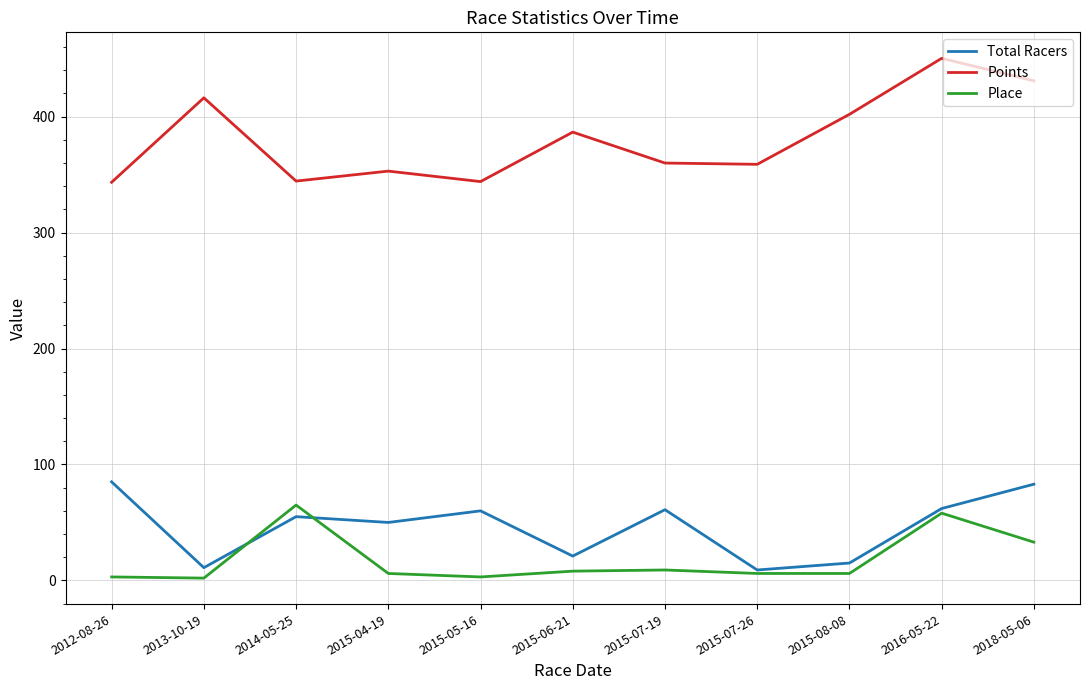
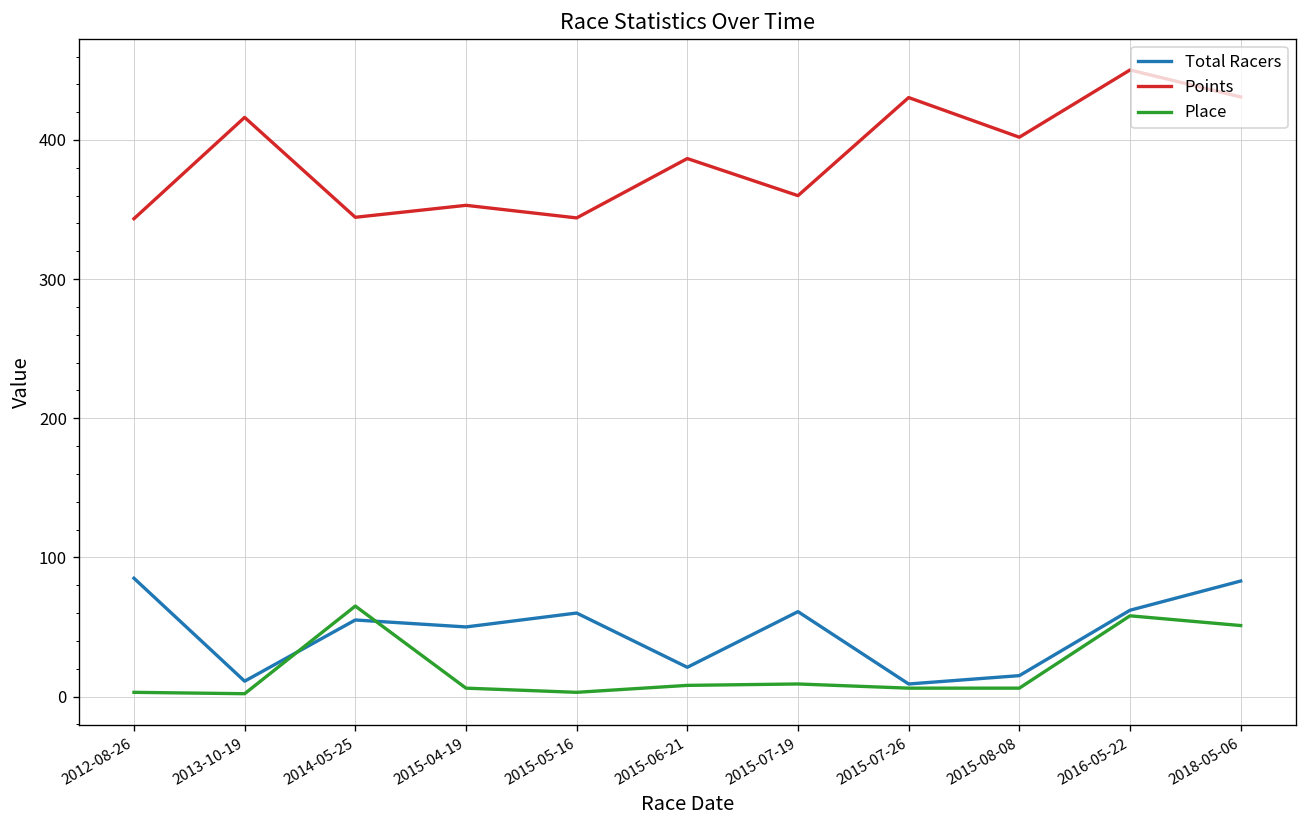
Points, 2015-07-26: 359 -> 431
Place, 2018-05-06: 33 -> 51
